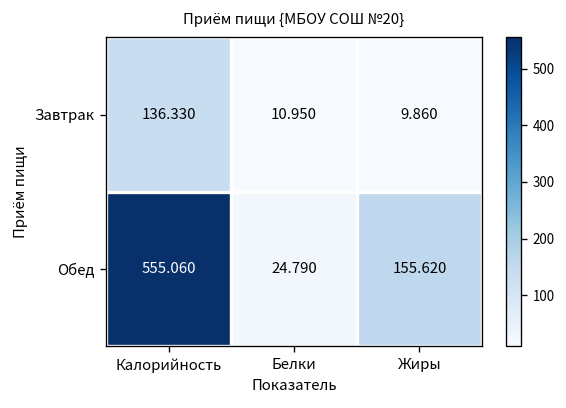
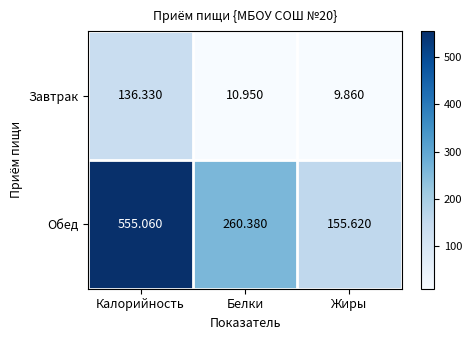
Обед, Белки: 24.790 -> 260.380
